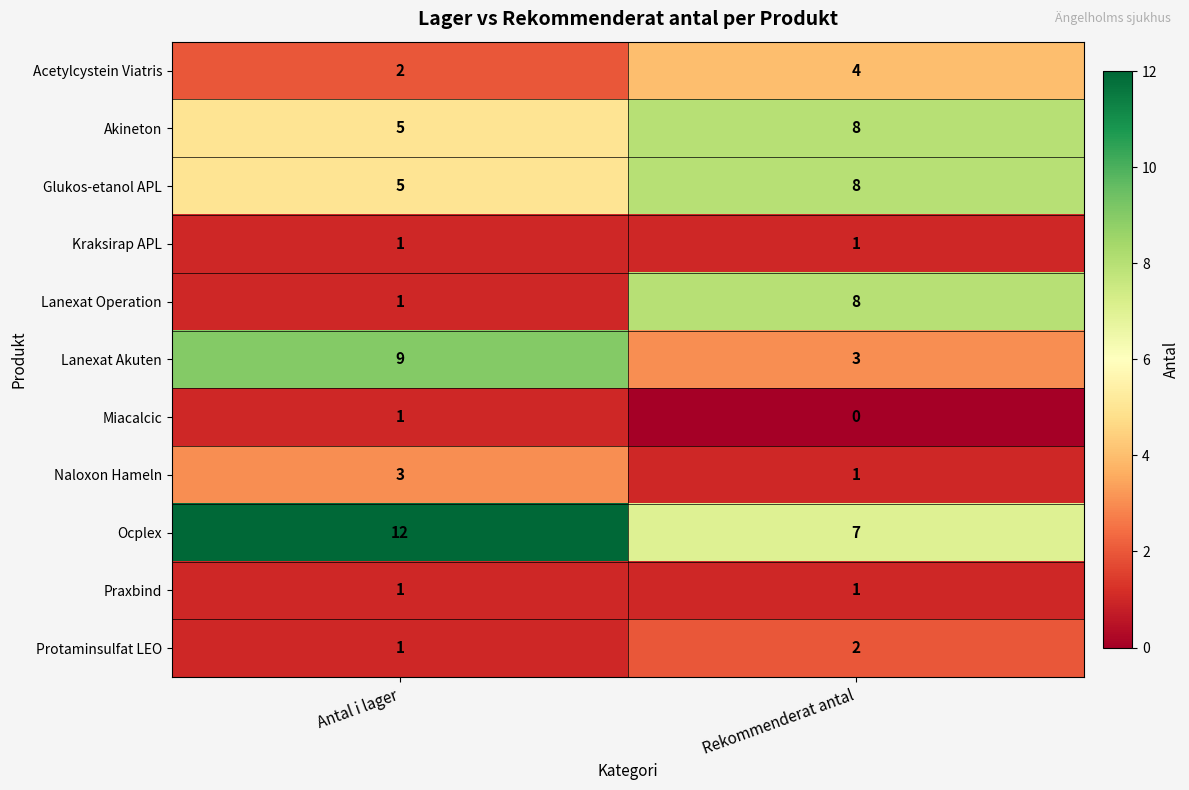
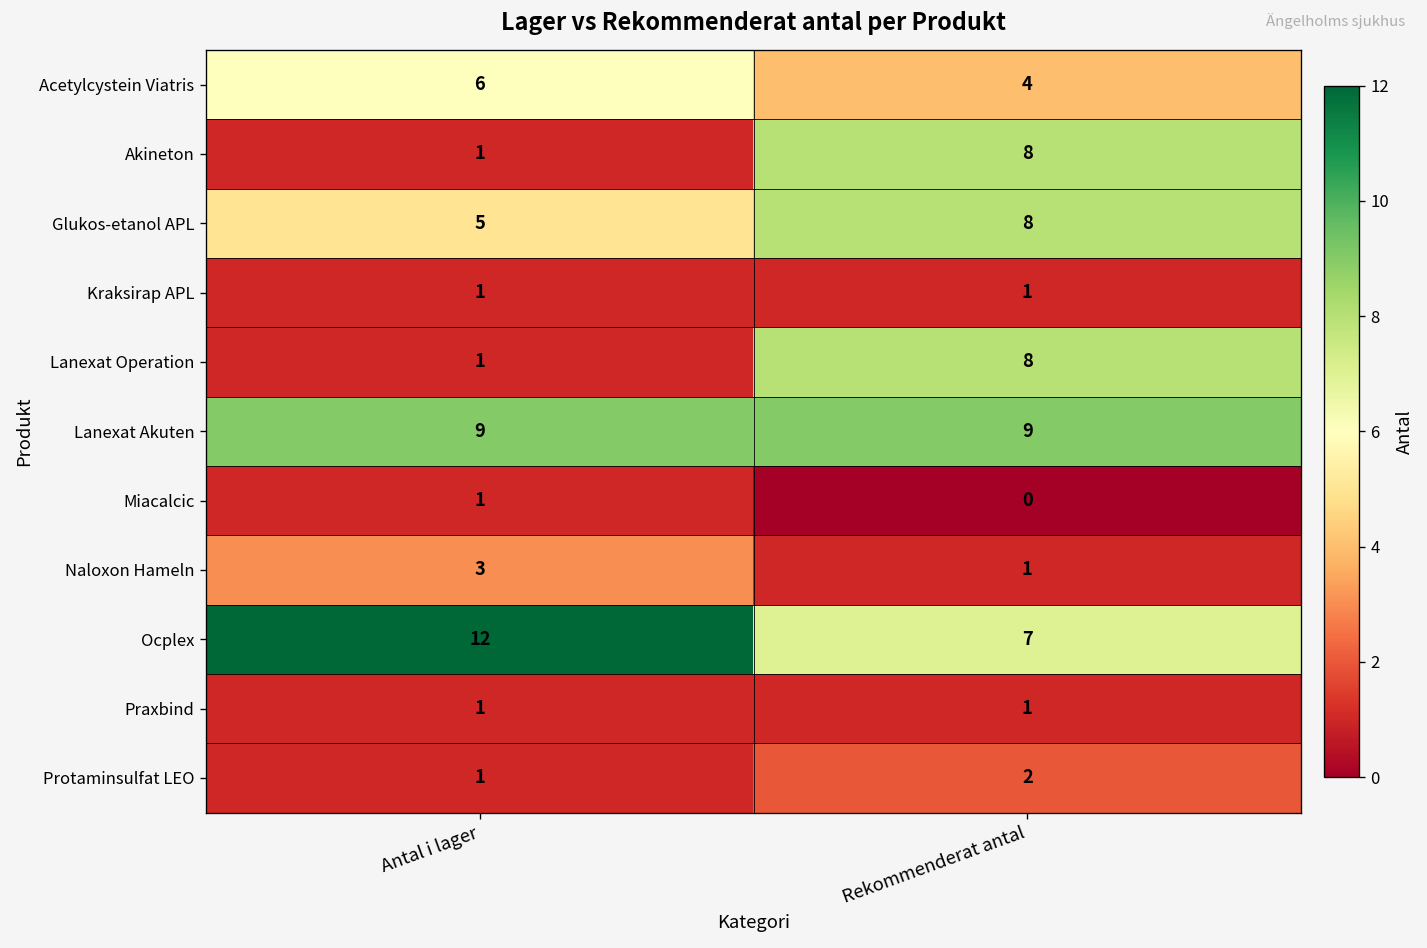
Acetylcystein Viatris, Antal i lager: 2 -> 6
Akineton, Antal i lager: 5 -> 1
Lanexat Akuten, Rekommenderat antal: 3 -> 9
